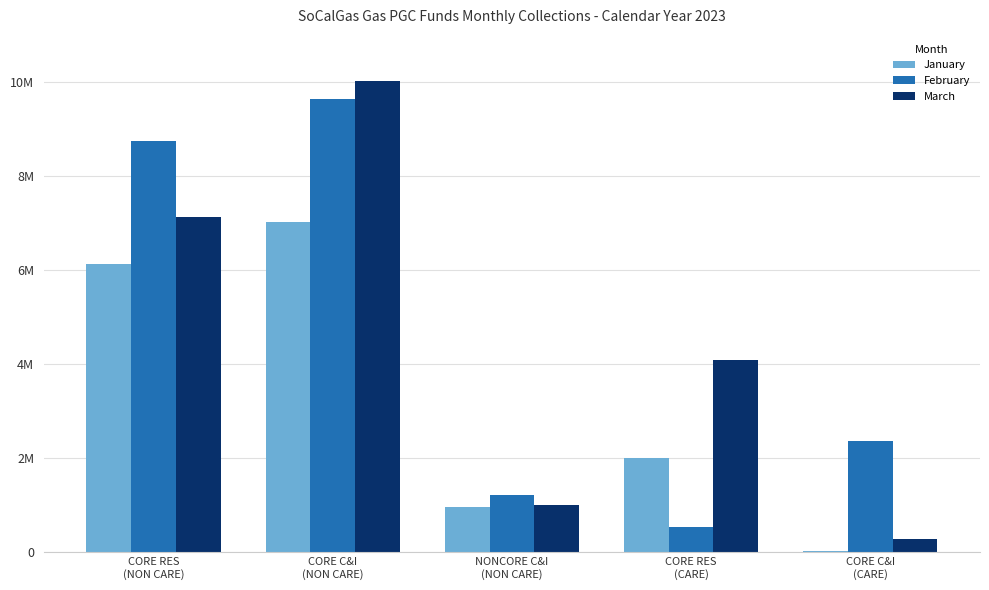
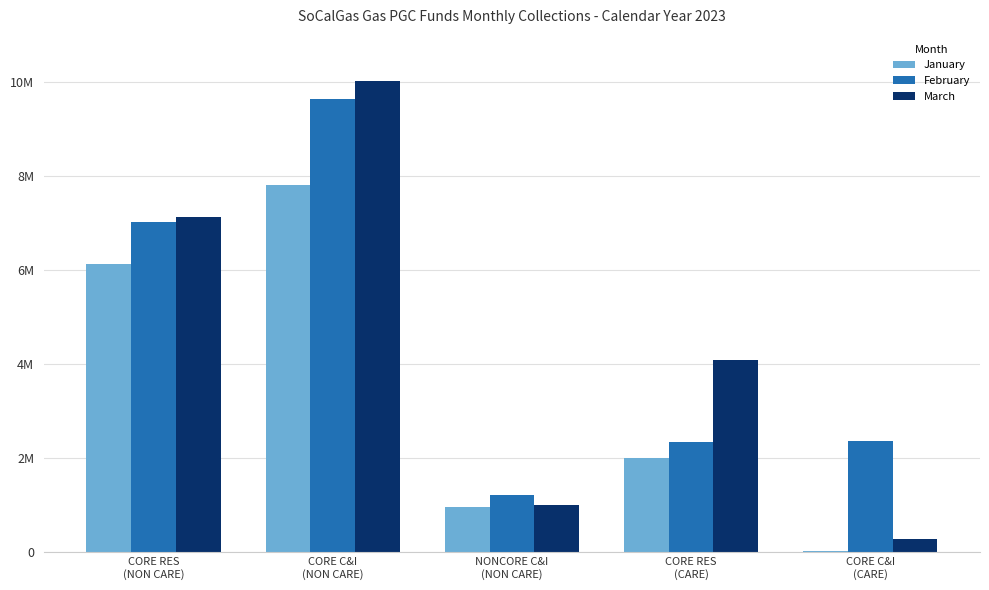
February, CORE RES (NON CARE): 8700000 -> 7000000
January, CORE C&I (NON CARE): 7000000 -> 7800000
February, CORE RES (CARE): 500000 -> 2400000
